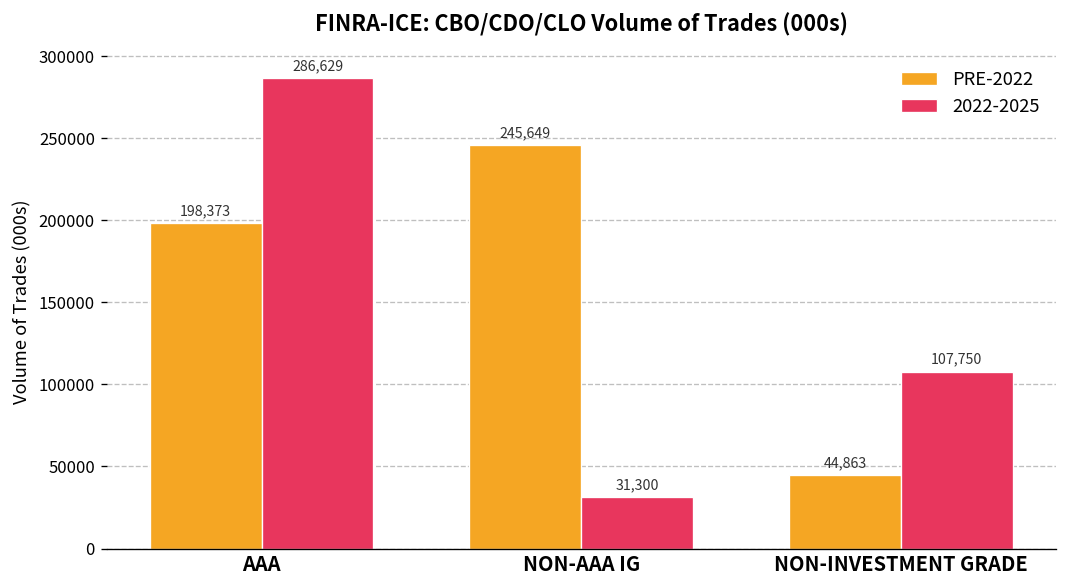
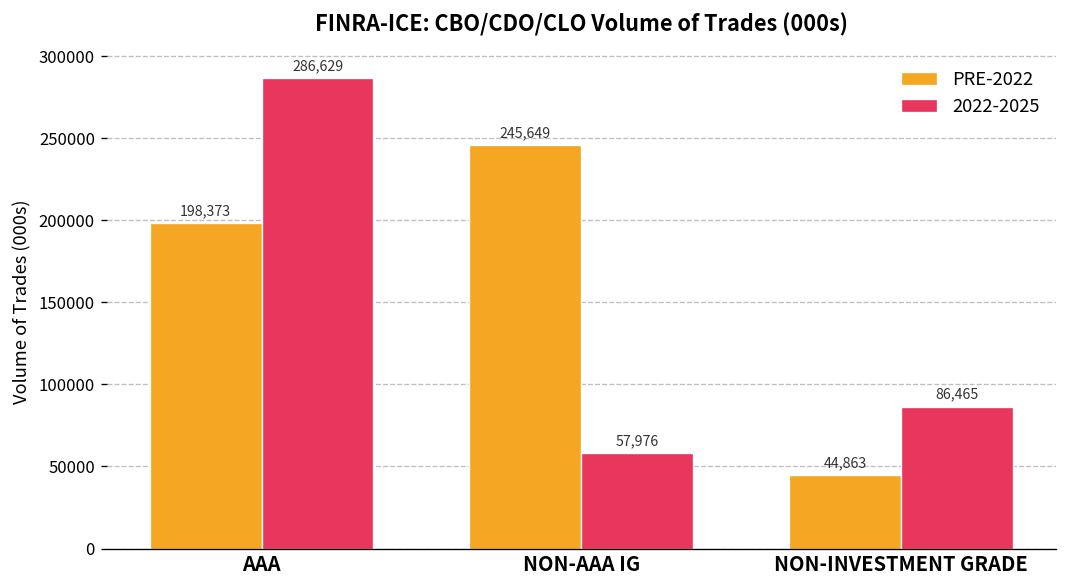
2022-2025, NON-AAA IG: 31,300 -> 57,976
2022-2025, NON-INVESTMENT GRADE: 107,750 -> 86,465
